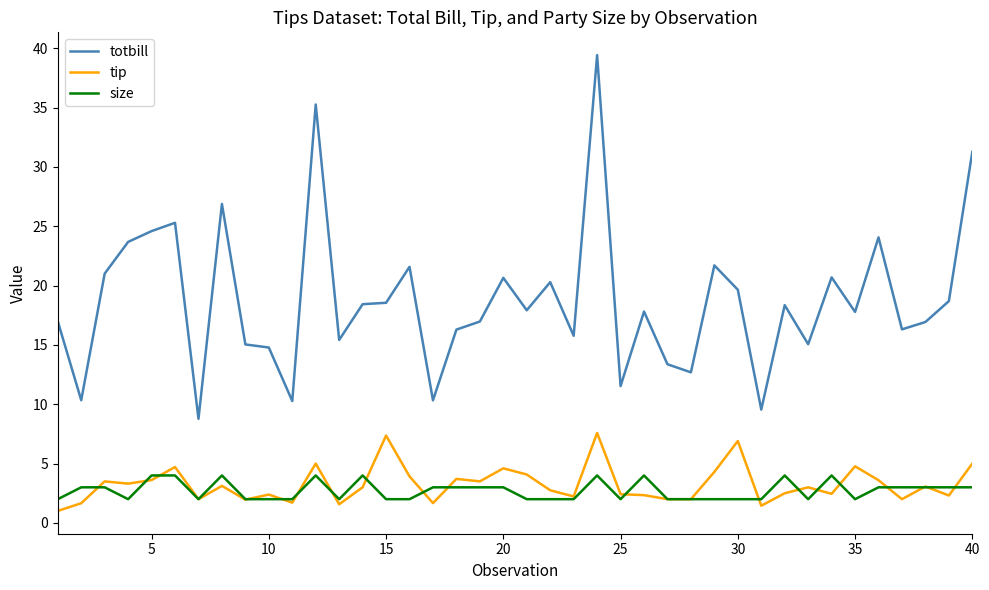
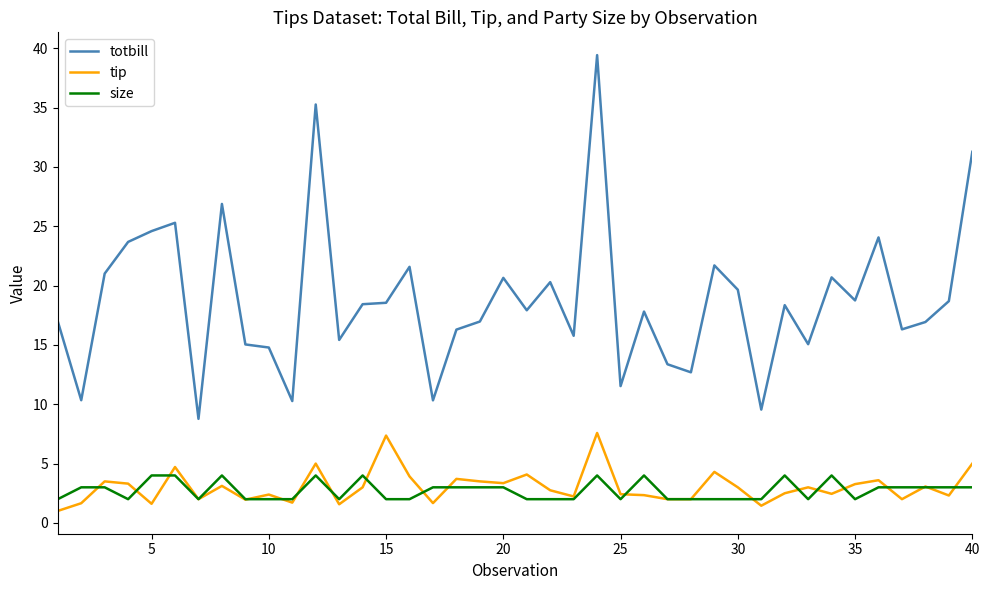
tip, 5: 3.6 -> 1.6
tip, 20: 4.6 -> 3.4
tip, 30: 6.9 -> 3.0
totbill, 35: 17.8 -> 18.8
tip, 35: 4.8 -> 3.3
